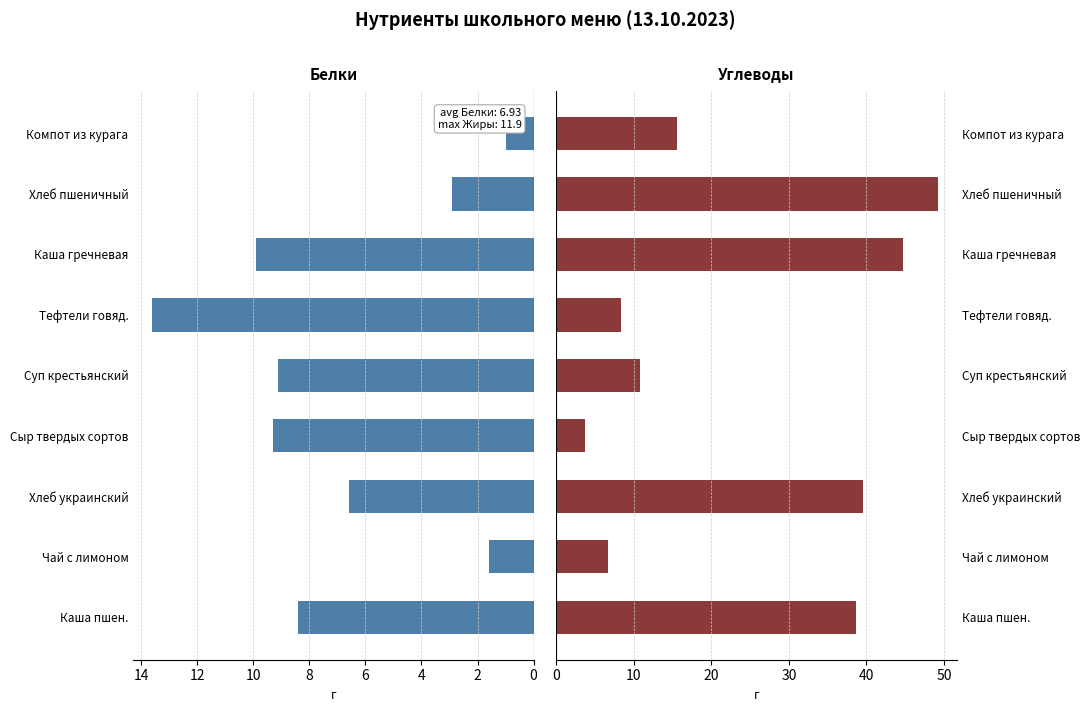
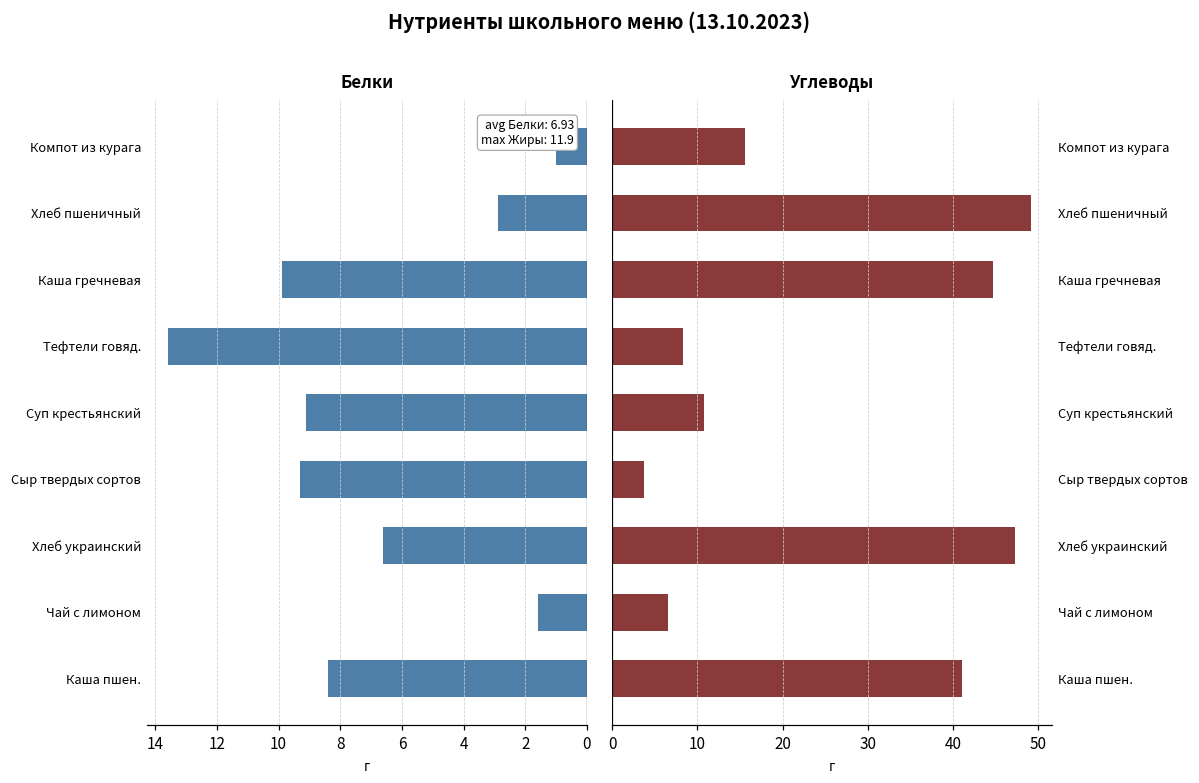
Углеводы, Хлеб украинский: 40 -> 47
Углеводы, Каша пшен.: 39 -> 41
